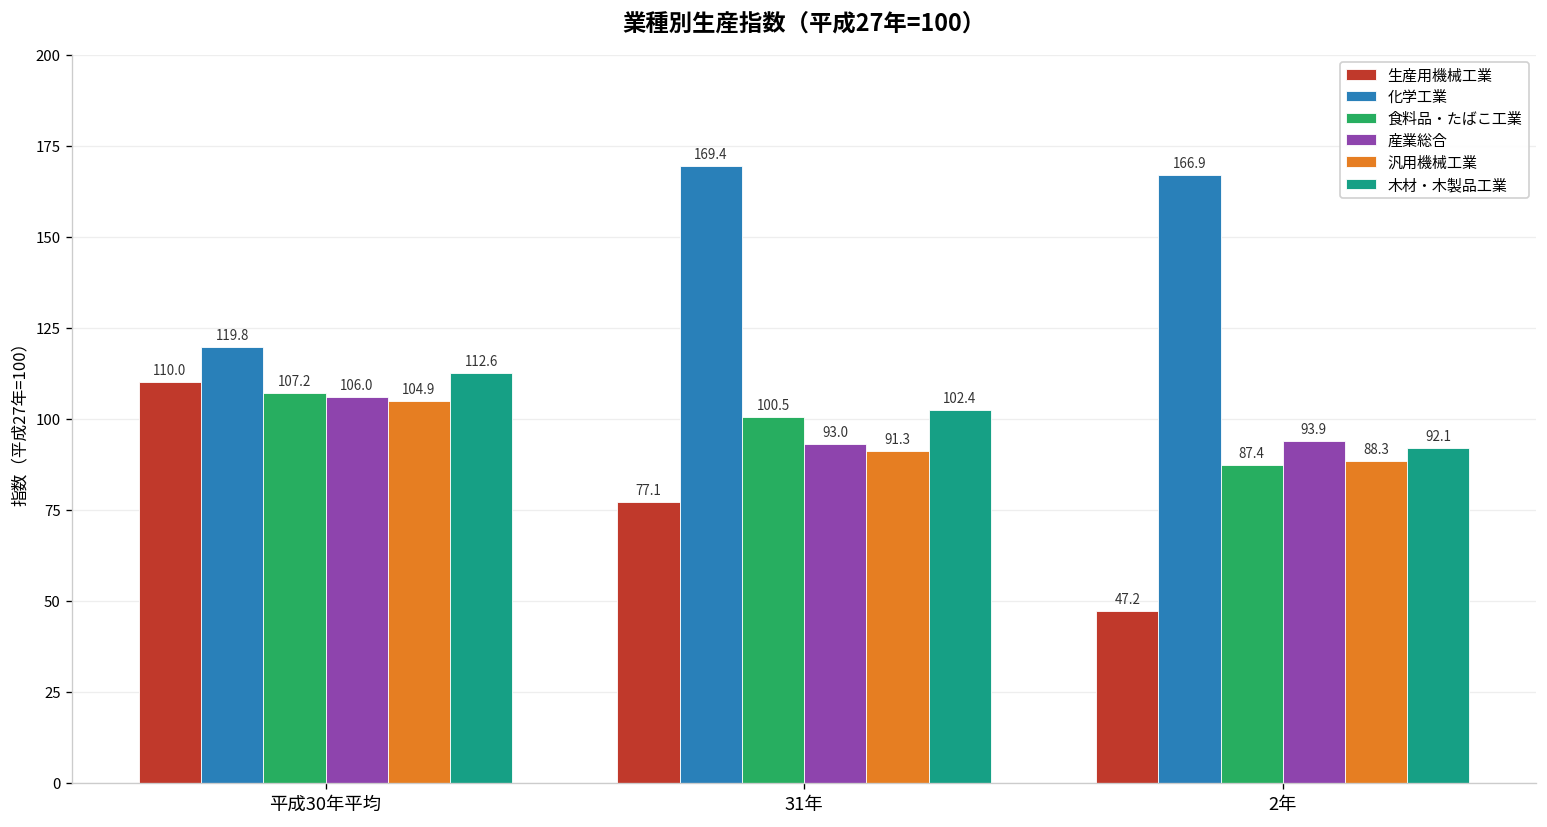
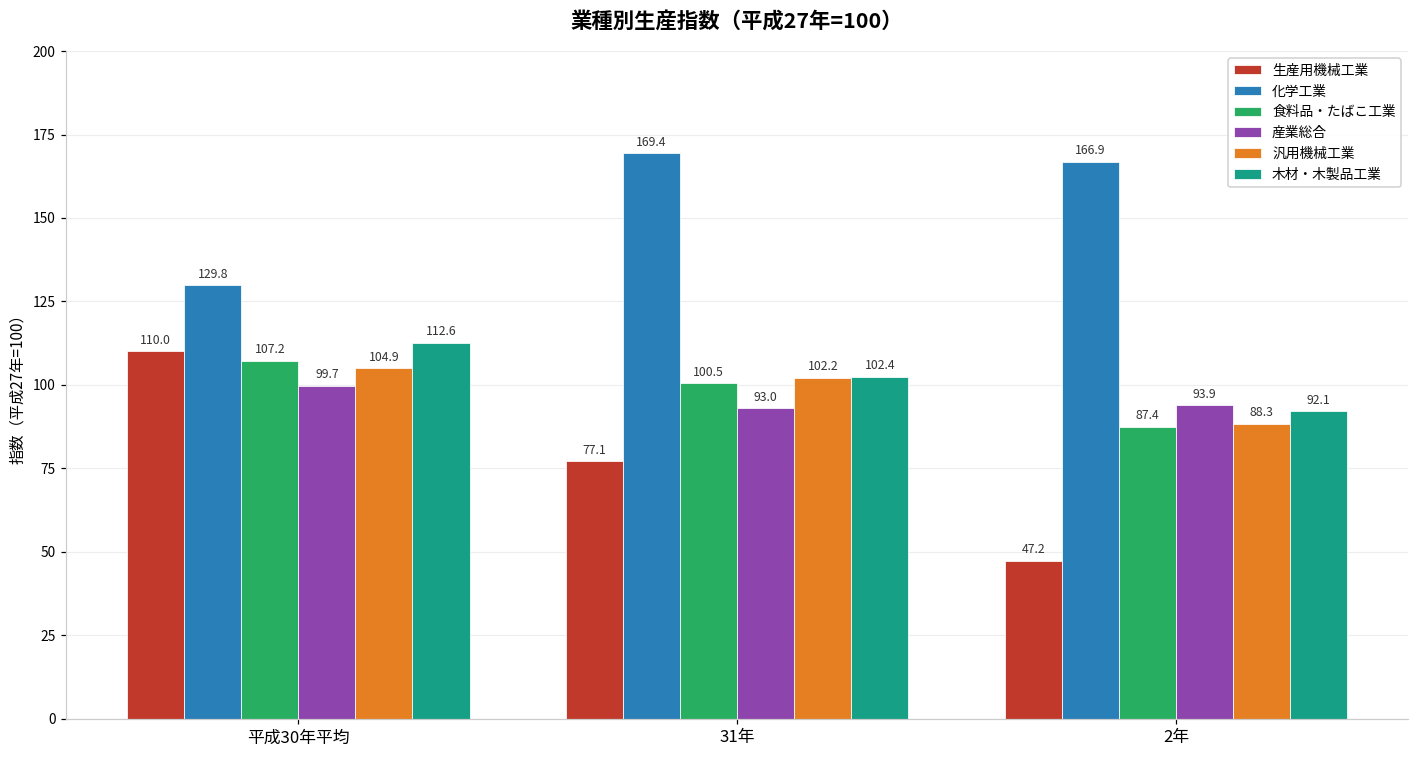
化学工業, 平成30年平均: 119.8 -> 129.8
産業総合, 平成30年平均: 106.0 -> 99.7
汎用機械工業, 31年: 91.3 -> 102.2
